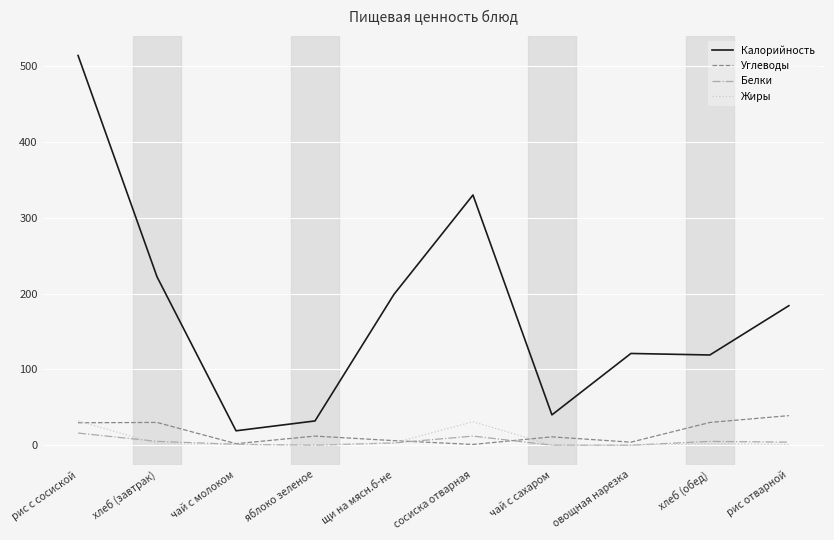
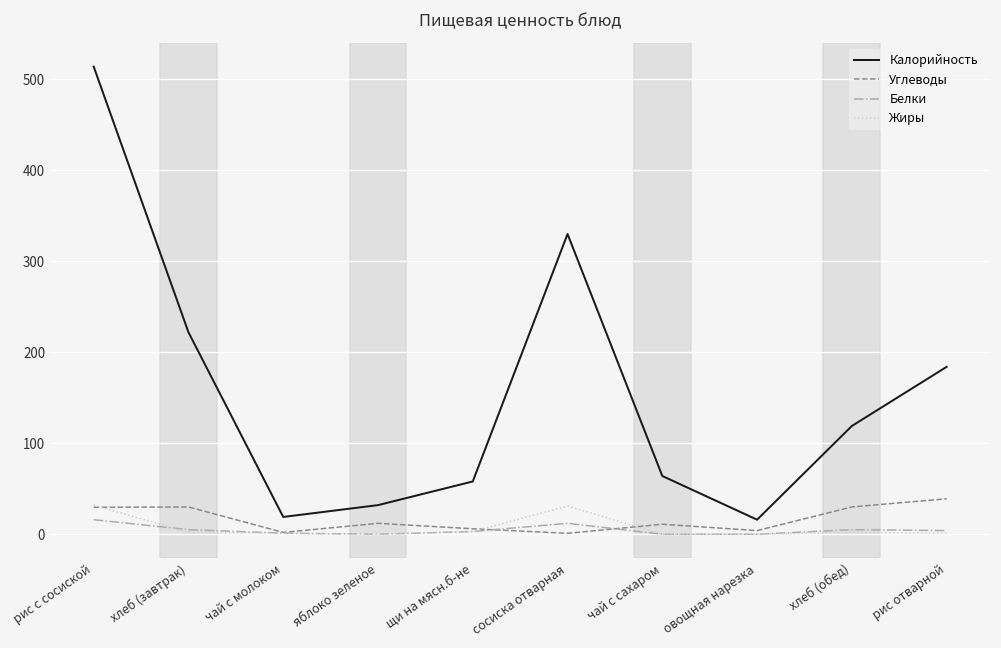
Калорийность, щи на мясн.б-не: 200 -> 60
Калорийность, чай с сахаром: 40 -> 60
Калорийность, овощная нарезка: 120 -> 20
